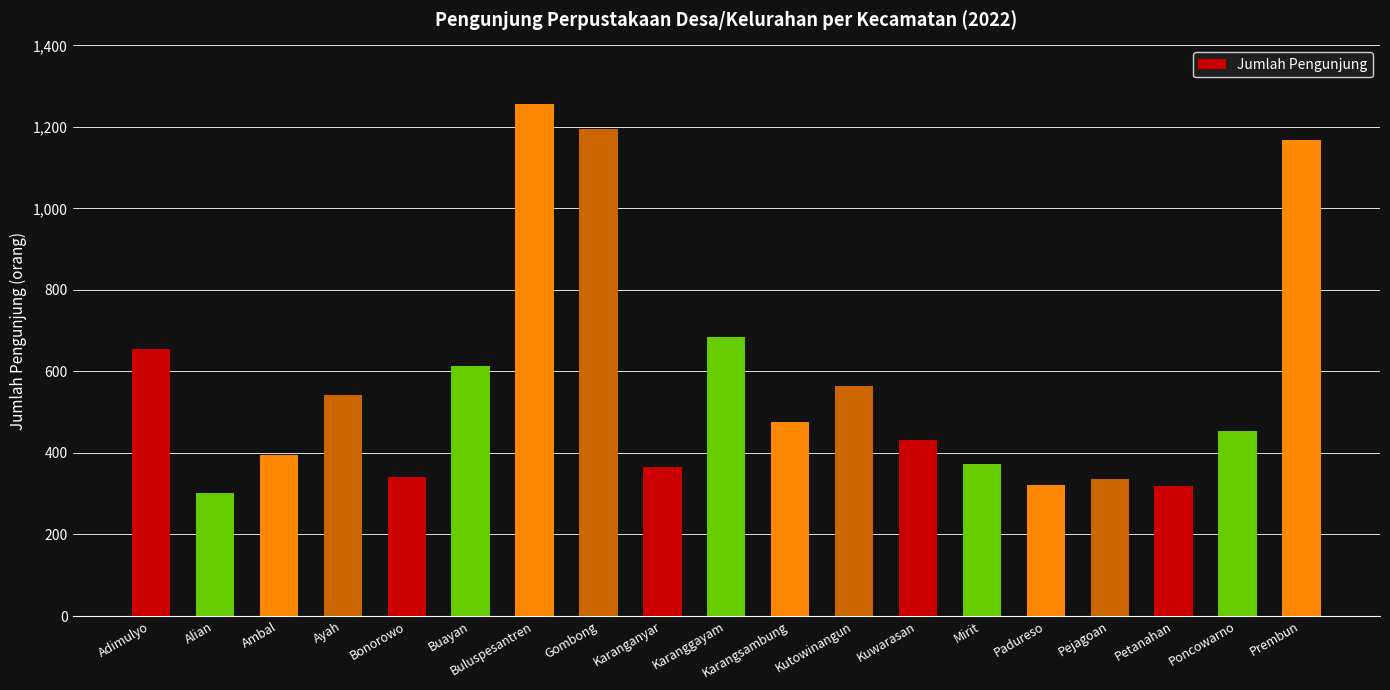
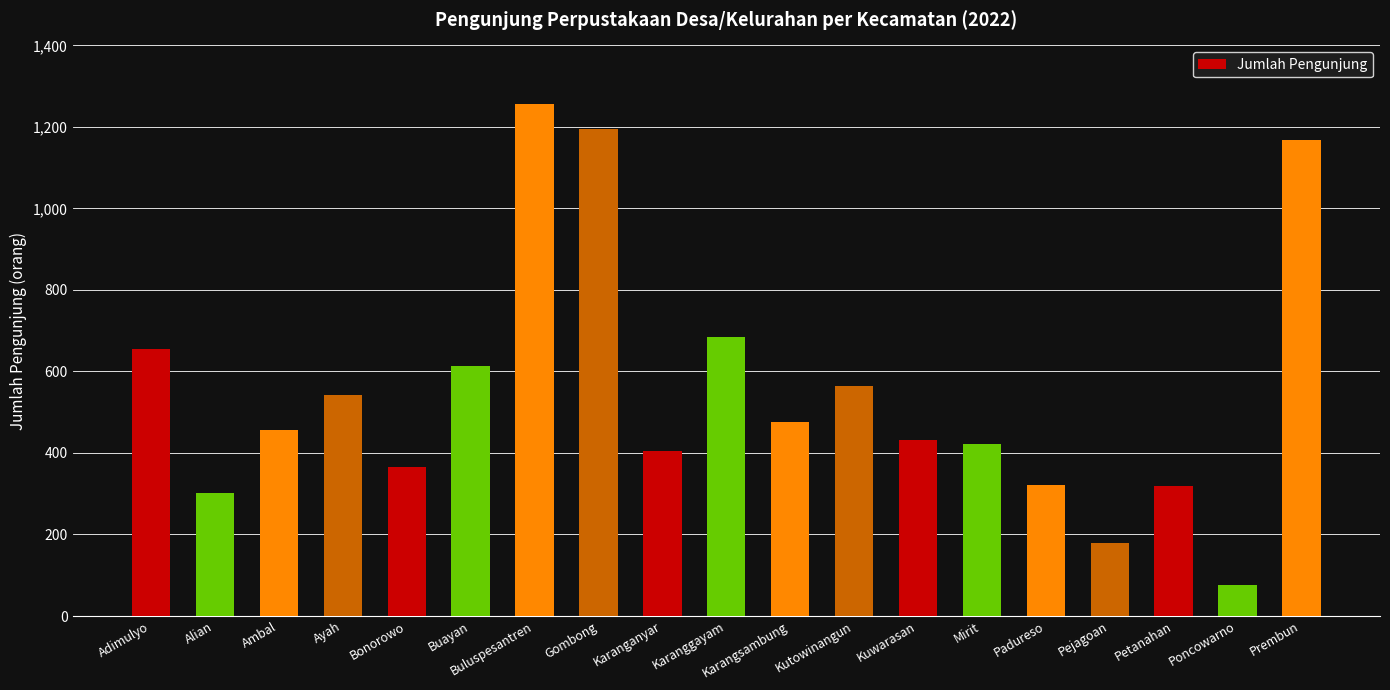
Ambal: 390 -> 460
Bonorowo: 340 -> 370
Karanganyar: 370 -> 410
Mirit: 370 -> 420
Pejagoan: 340 -> 180
Poncowarno: 450 -> 80
